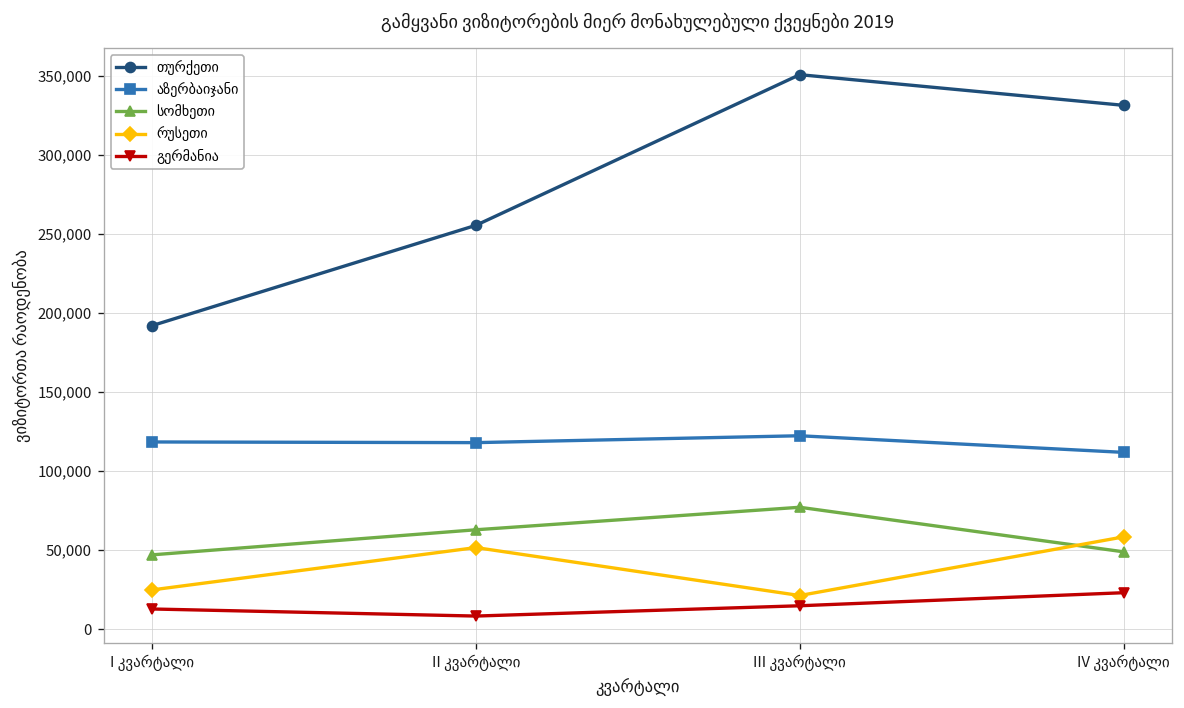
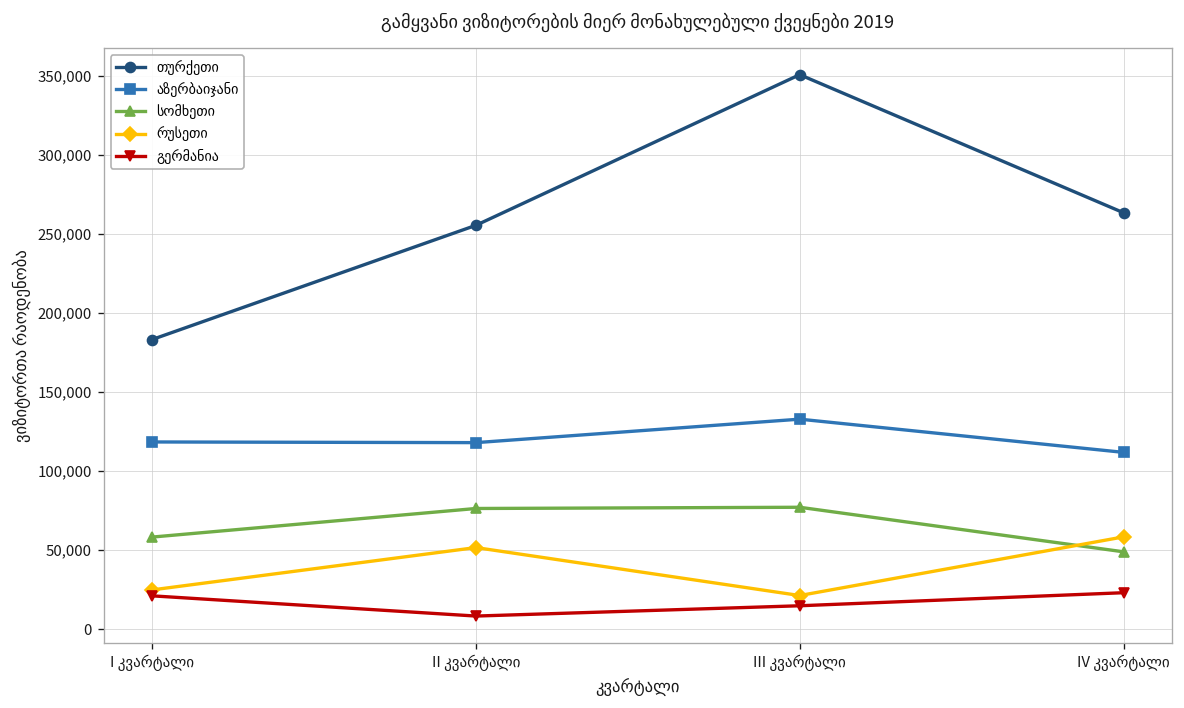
თურქეთი, I კვარტალი: 192,000 -> 183,000
სომხეთი, I კვარტალი: 47,000 -> 58,000
გერმანია, I კვარტალი: 13,000 -> 21,000
სომხეთი, II კვარტალი: 63,000 -> 76,000
აზერბაიჯანი, III კვარტალი: 122,000 -> 133,000
თურქეთი, IV კვარტალი: 331,000 -> 263,000
